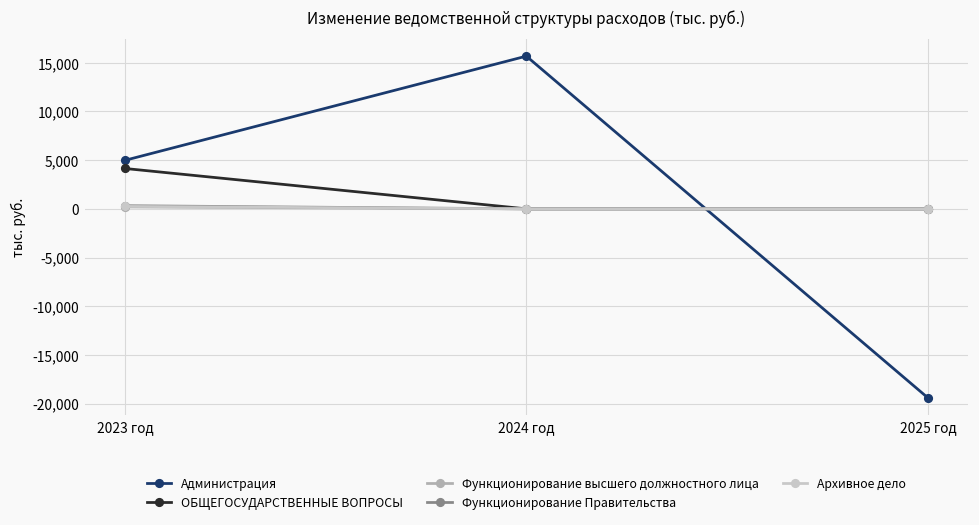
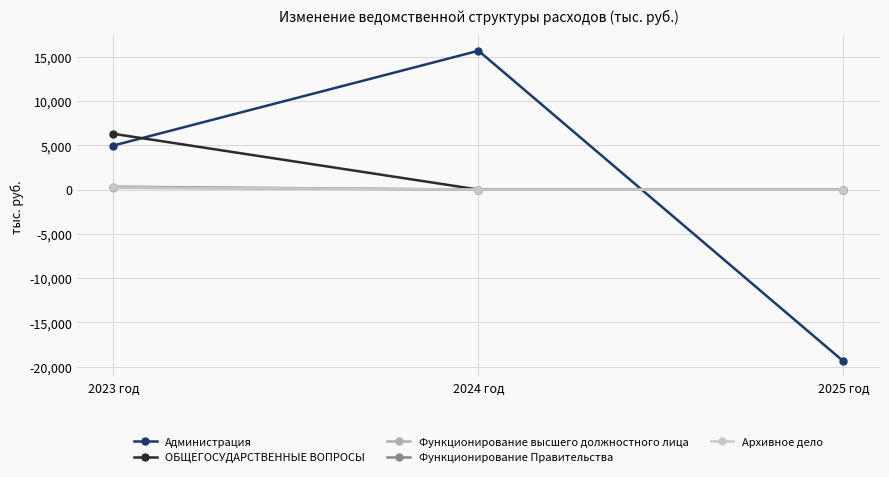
ОБЩЕГОСУДАРСТВЕННЫЕ ВОПРОСЫ, 2023 год: 4,000 -> 6,000
